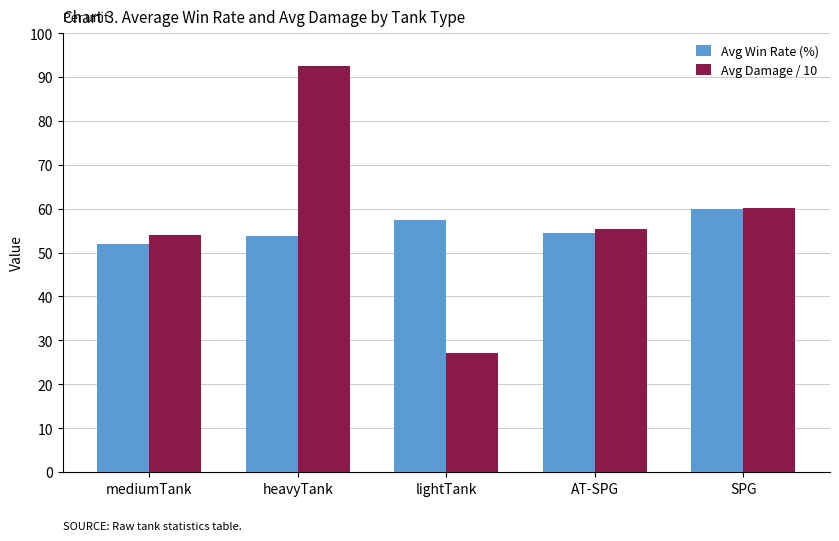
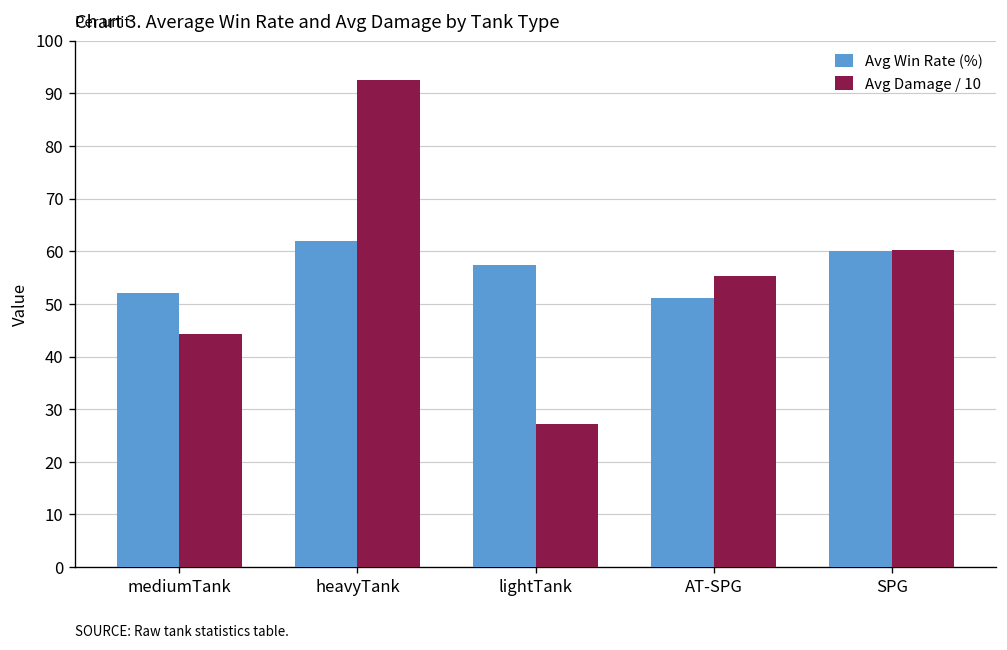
Avg Damage / 10, mediumTank: 54 -> 44
Avg Win Rate (%), heavyTank: 54 -> 62
Avg Win Rate (%), AT-SPG: 54 -> 51
